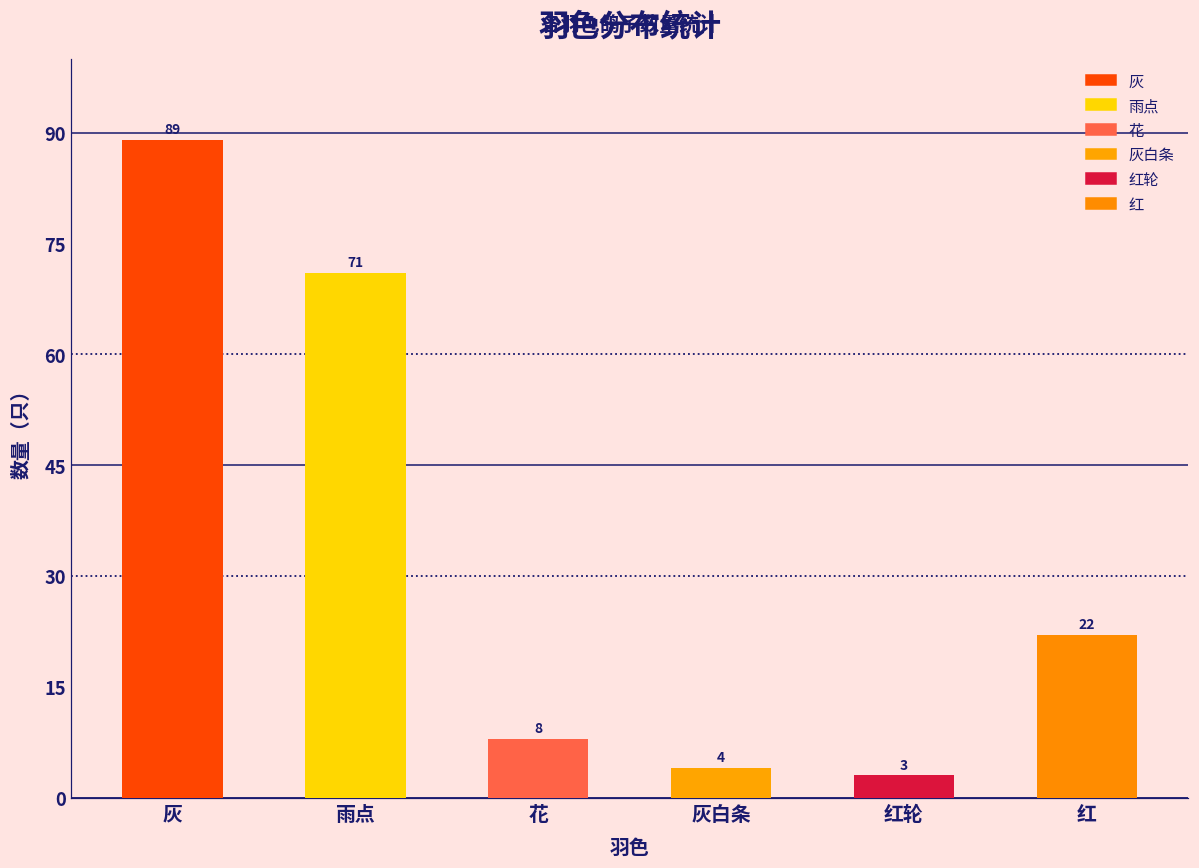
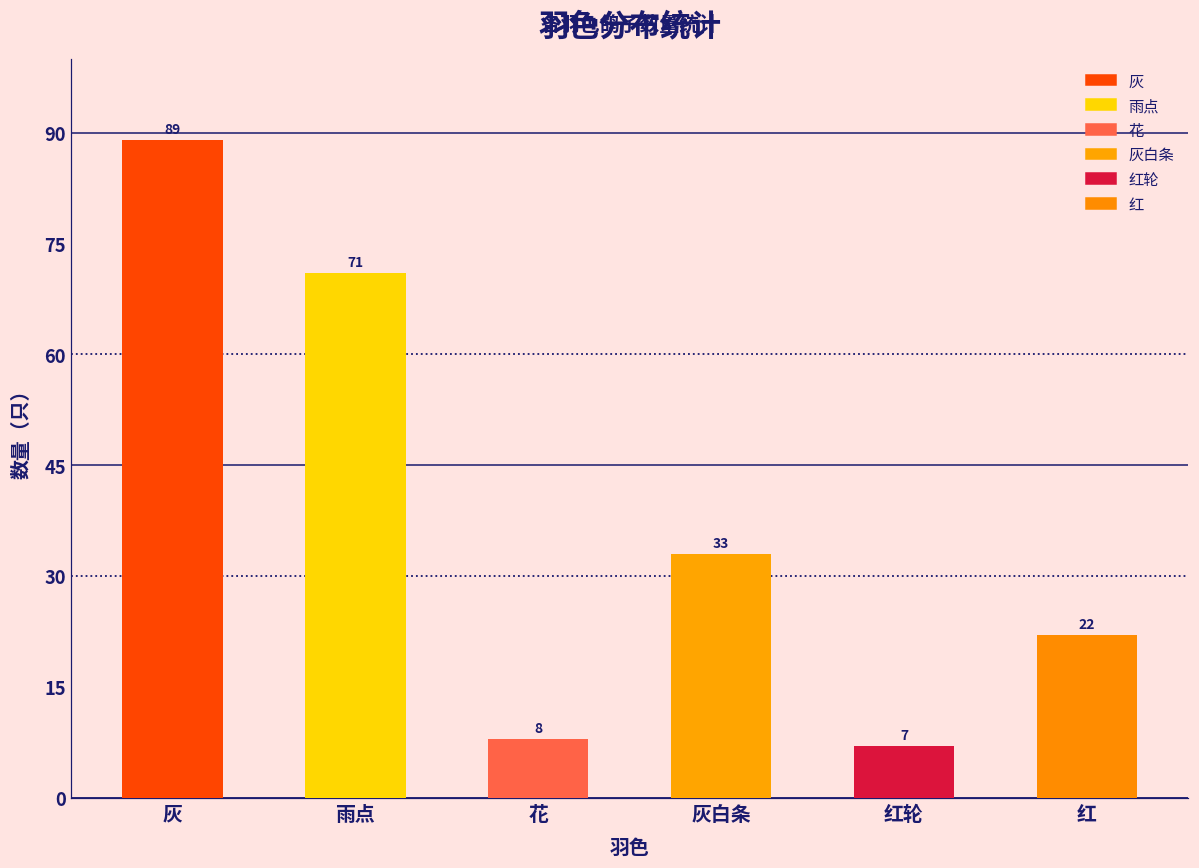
灰白条: 4 -> 33
红轮: 3 -> 7
